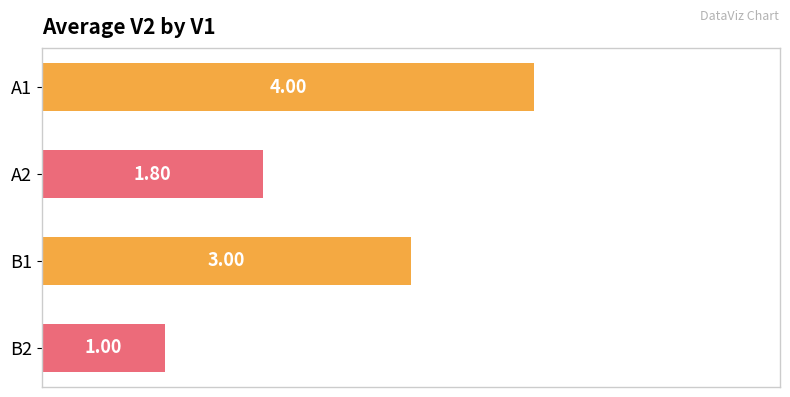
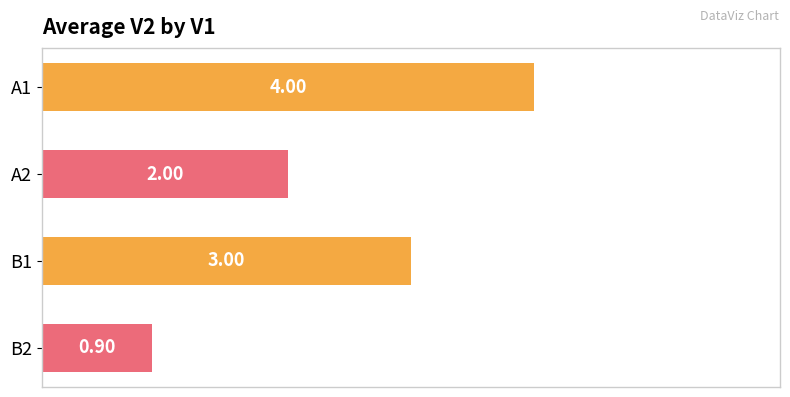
A2: 1.80 -> 2.00
B2: 1.00 -> 0.90
